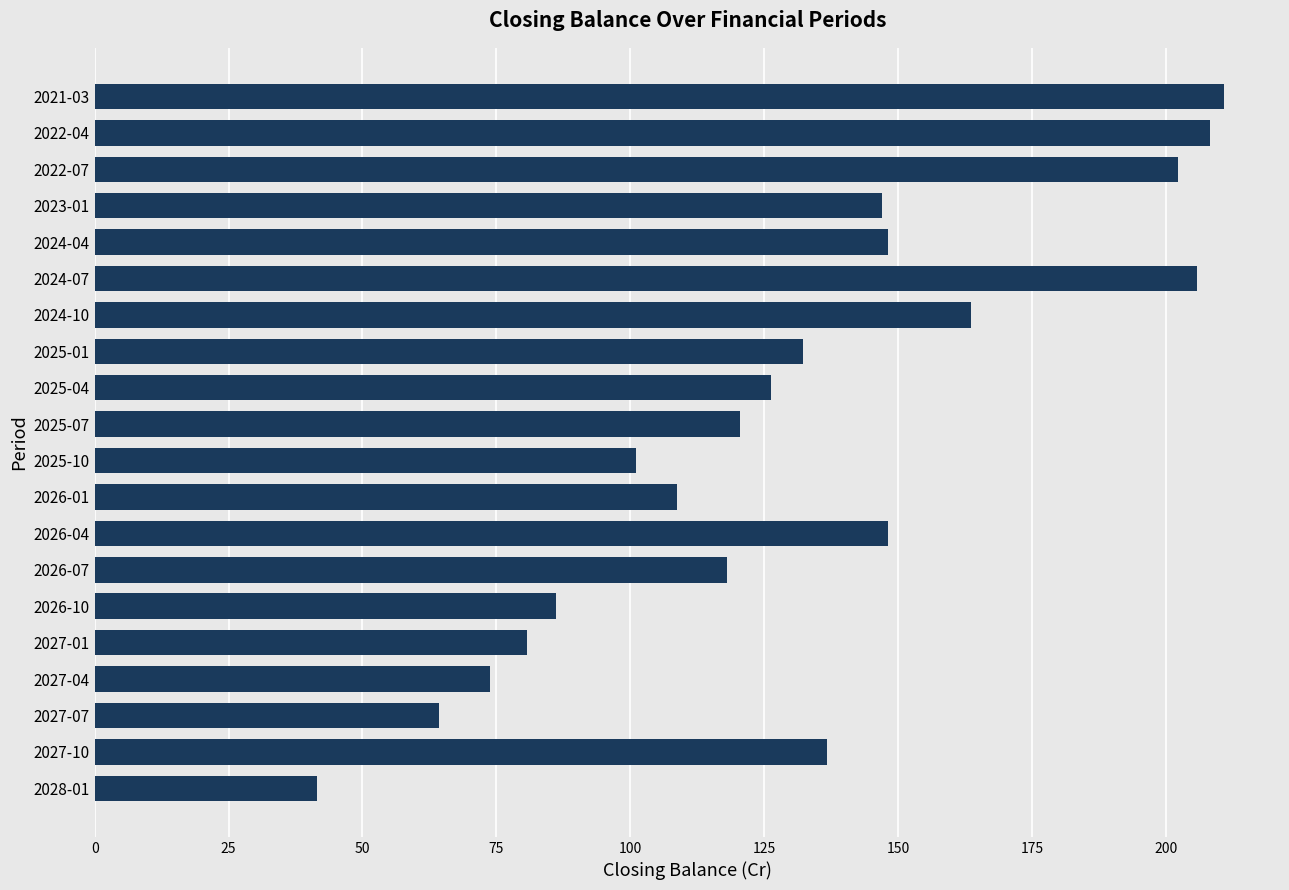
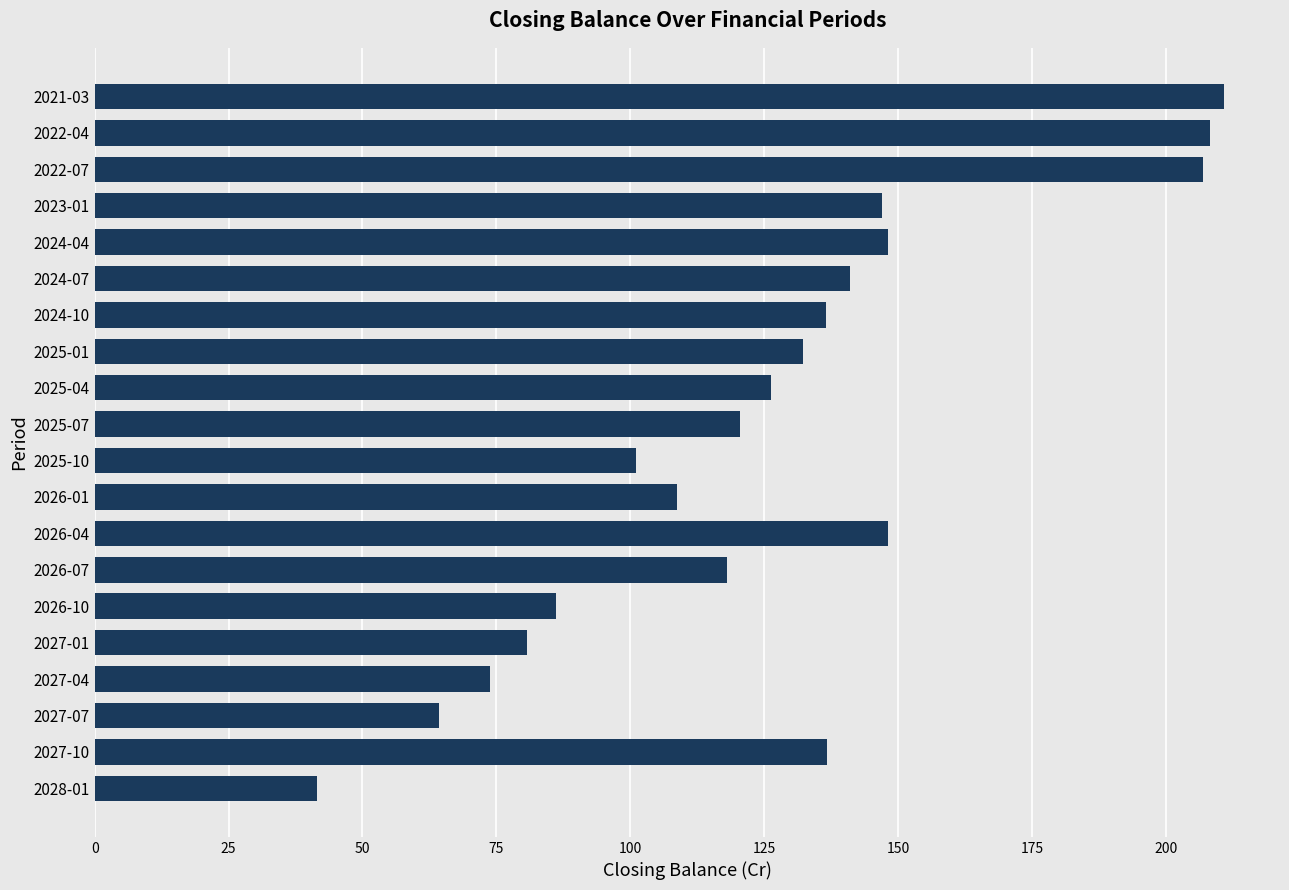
2022-07: 202 -> 207
2024-07: 206 -> 141
2024-10: 164 -> 137
